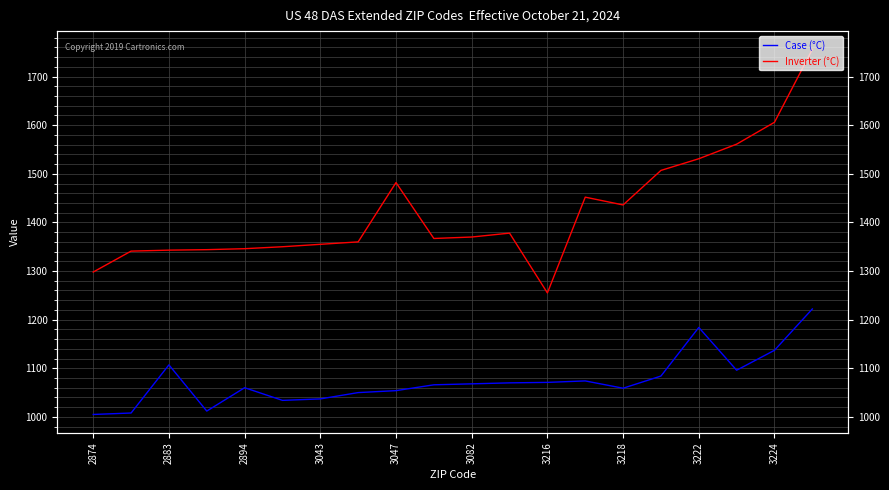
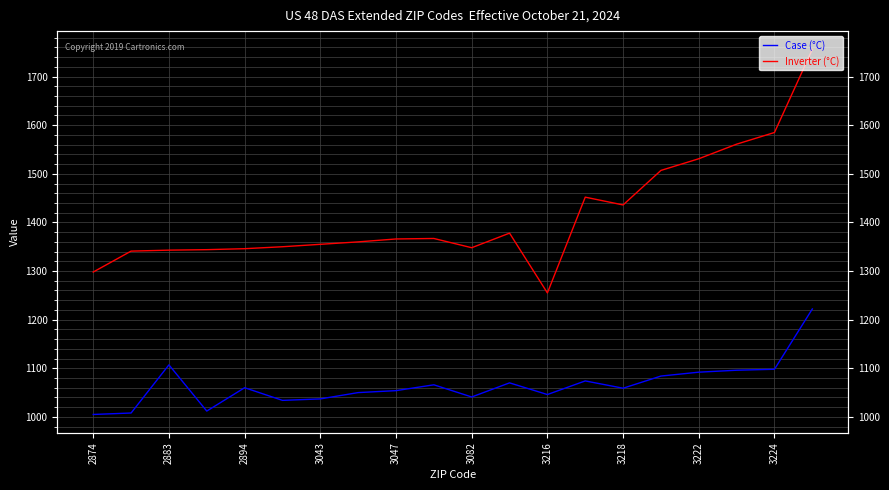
Inverter (°C), 3047: 1480 -> 1370
Case (°C), 3082: 1070 -> 1040
Inverter (°C), 3082: 1370 -> 1350
Case (°C), 3216: 1070 -> 1050
Case (°C), 3222: 1180 -> 1090
Case (°C), 3224: 1140 -> 1100
Inverter (°C), 3224: 1610 -> 1590
